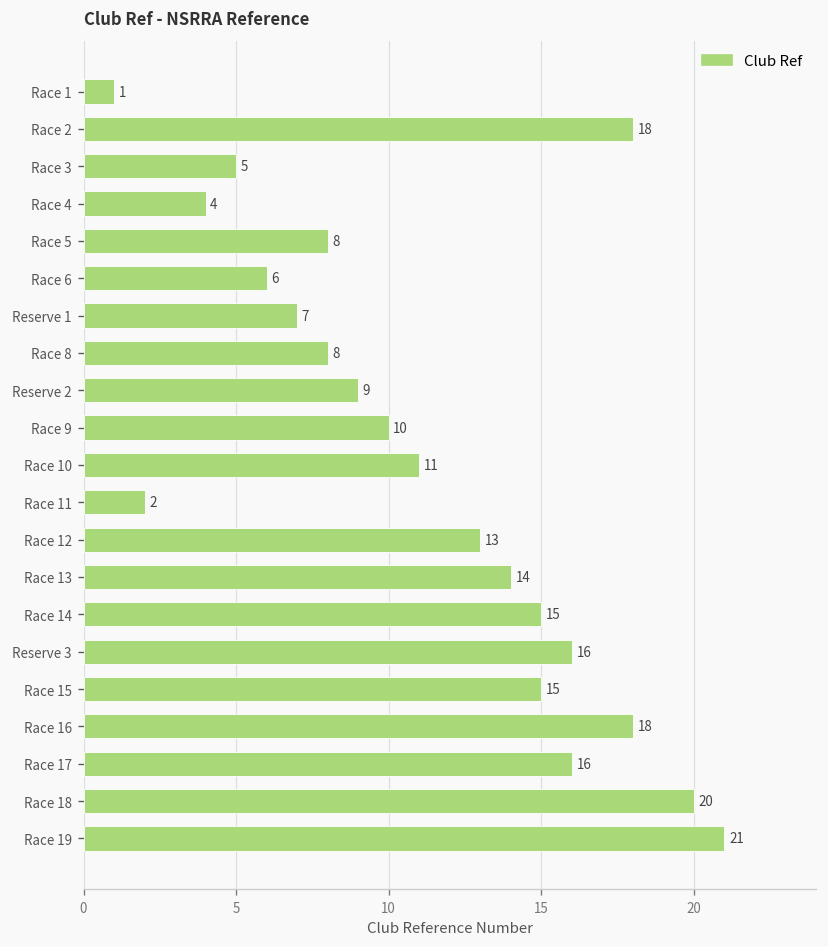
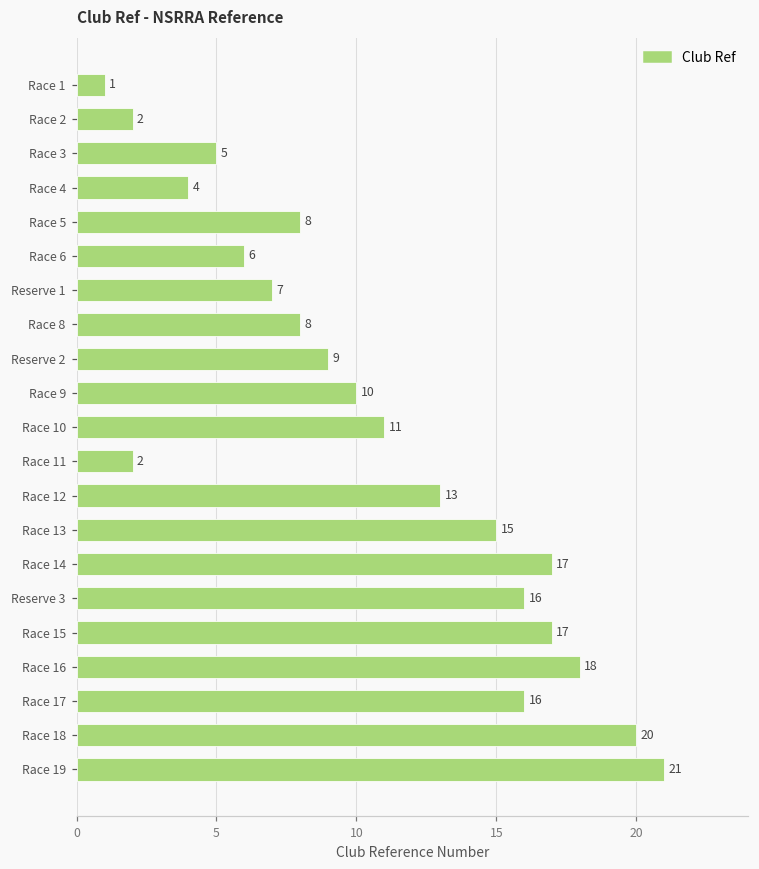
Race 2: 18 -> 2
Race 13: 14 -> 15
Race 14: 15 -> 17
Race 15: 15 -> 17
